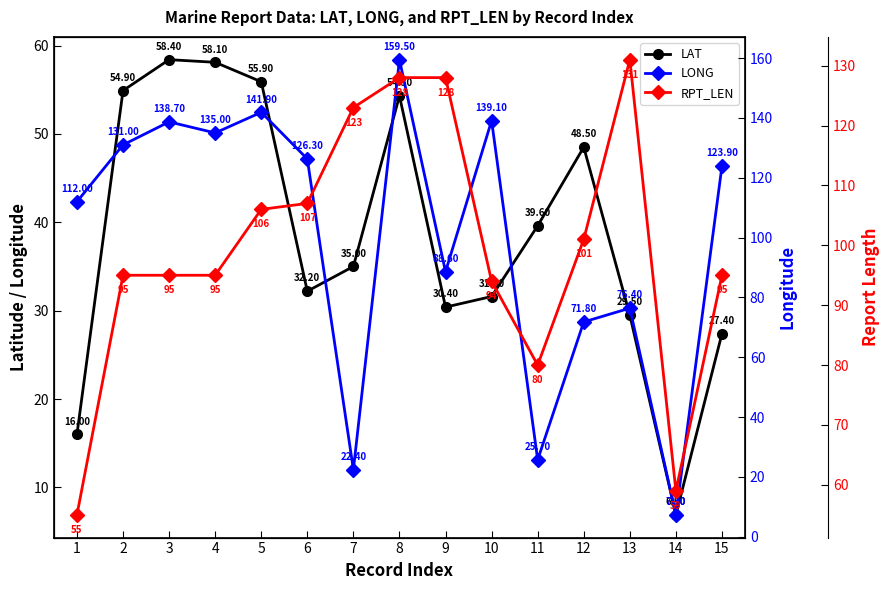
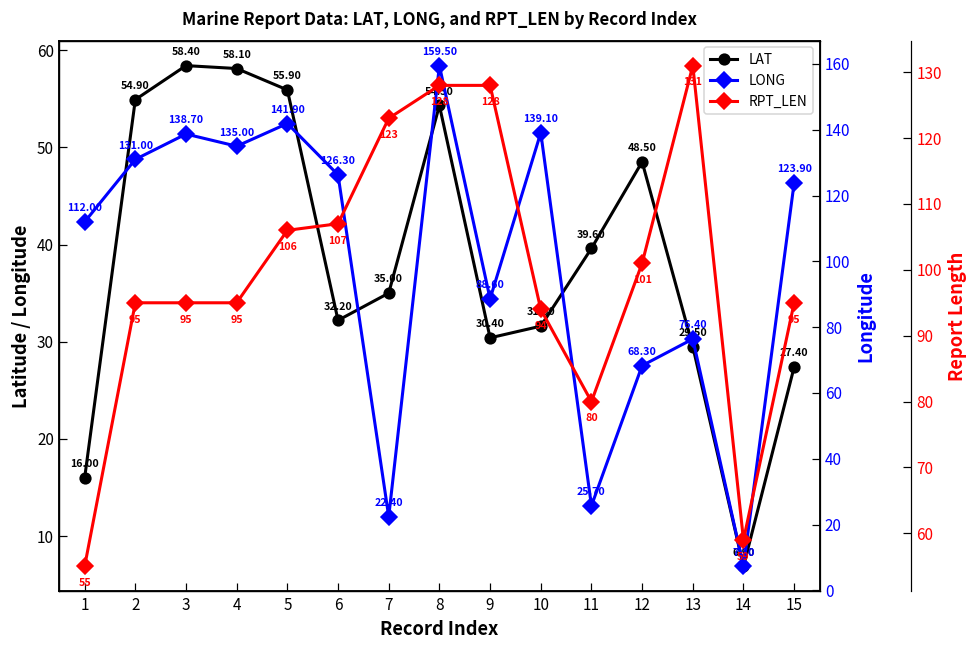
LONG, 12: 71.80 -> 68.30
